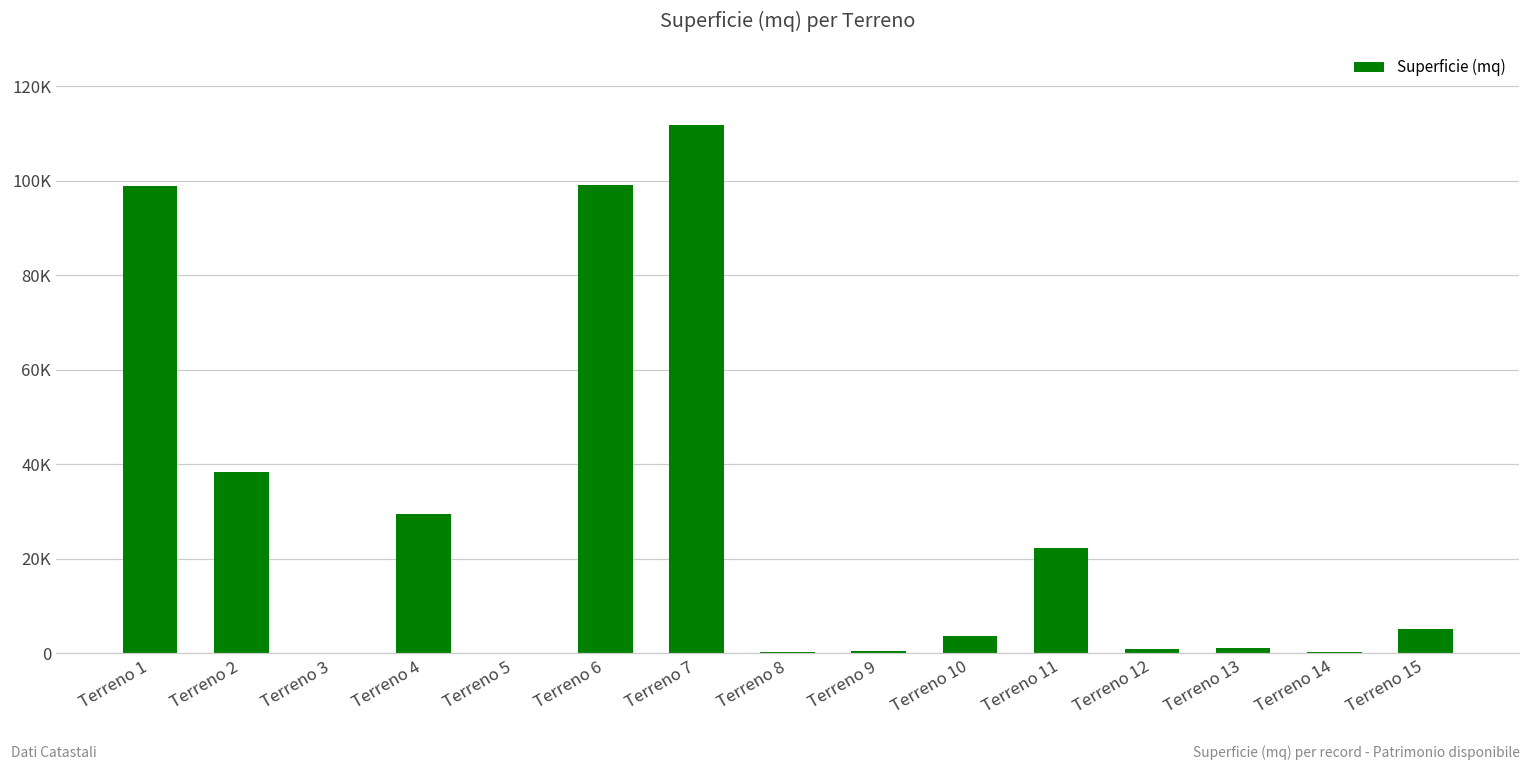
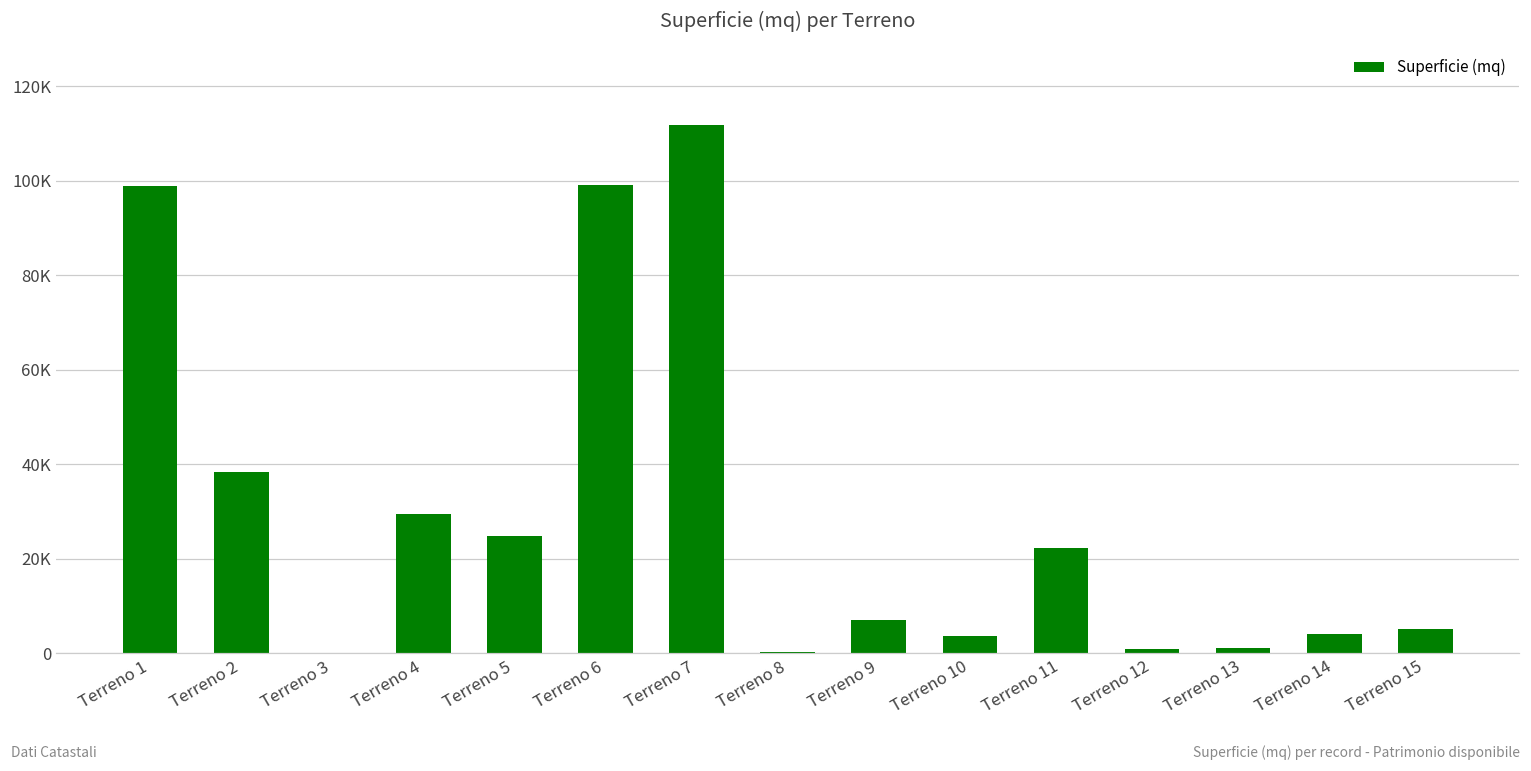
Terreno 5: 0 -> 25000
Terreno 9: 1000 -> 7000
Terreno 14: 0 -> 4000
